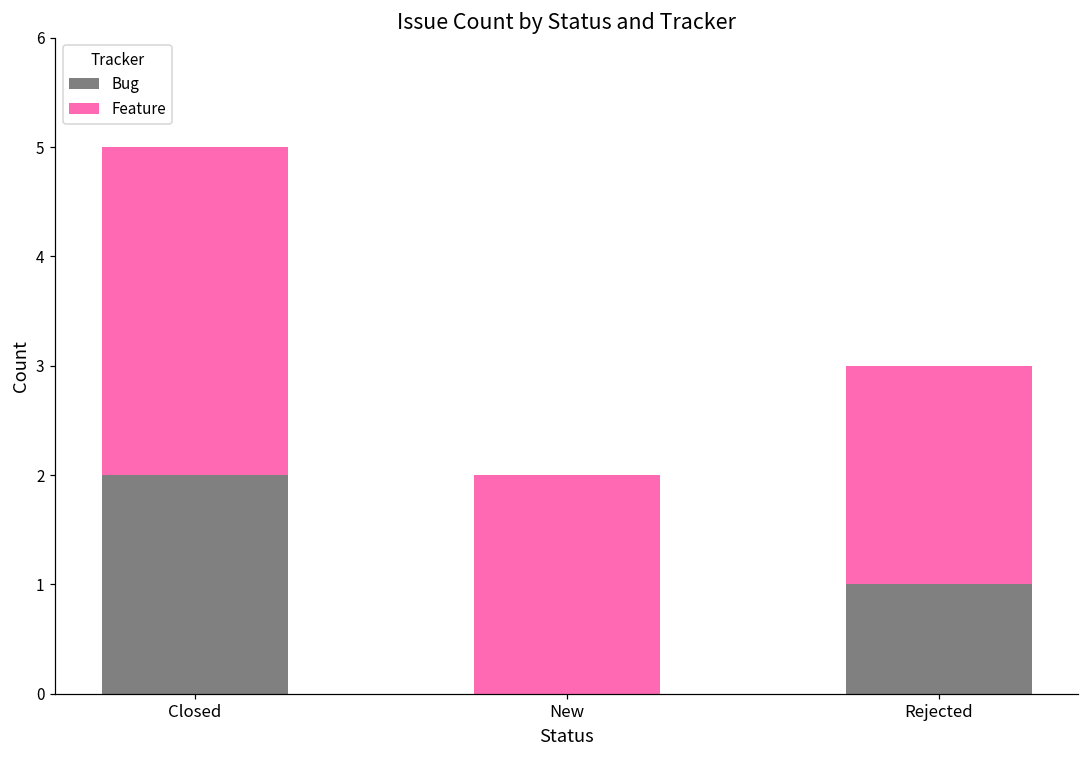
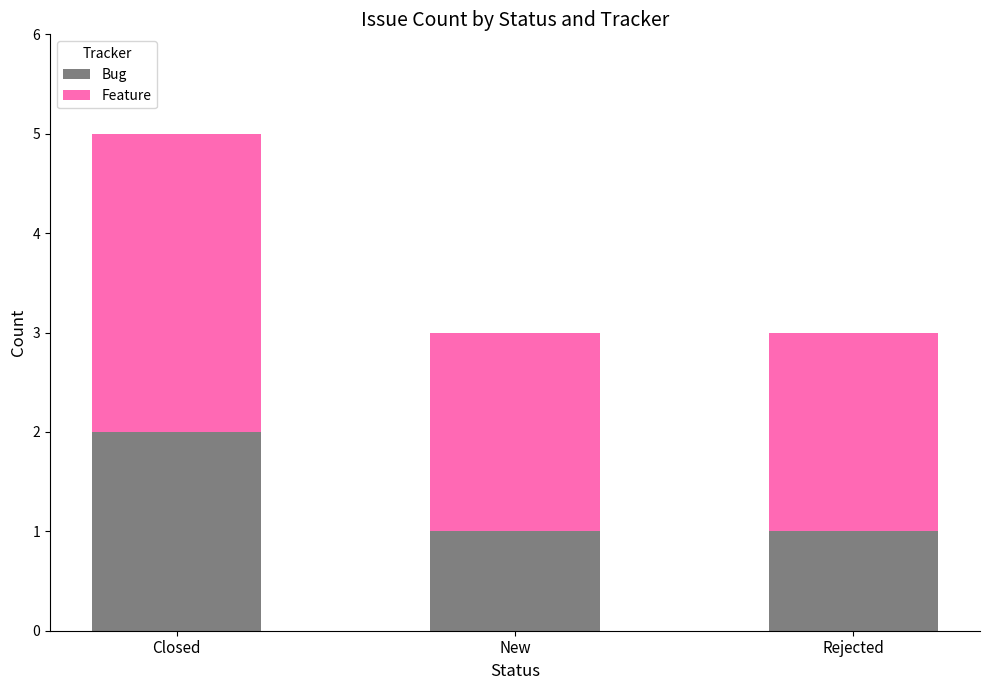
Bug, New: 0 -> 1
